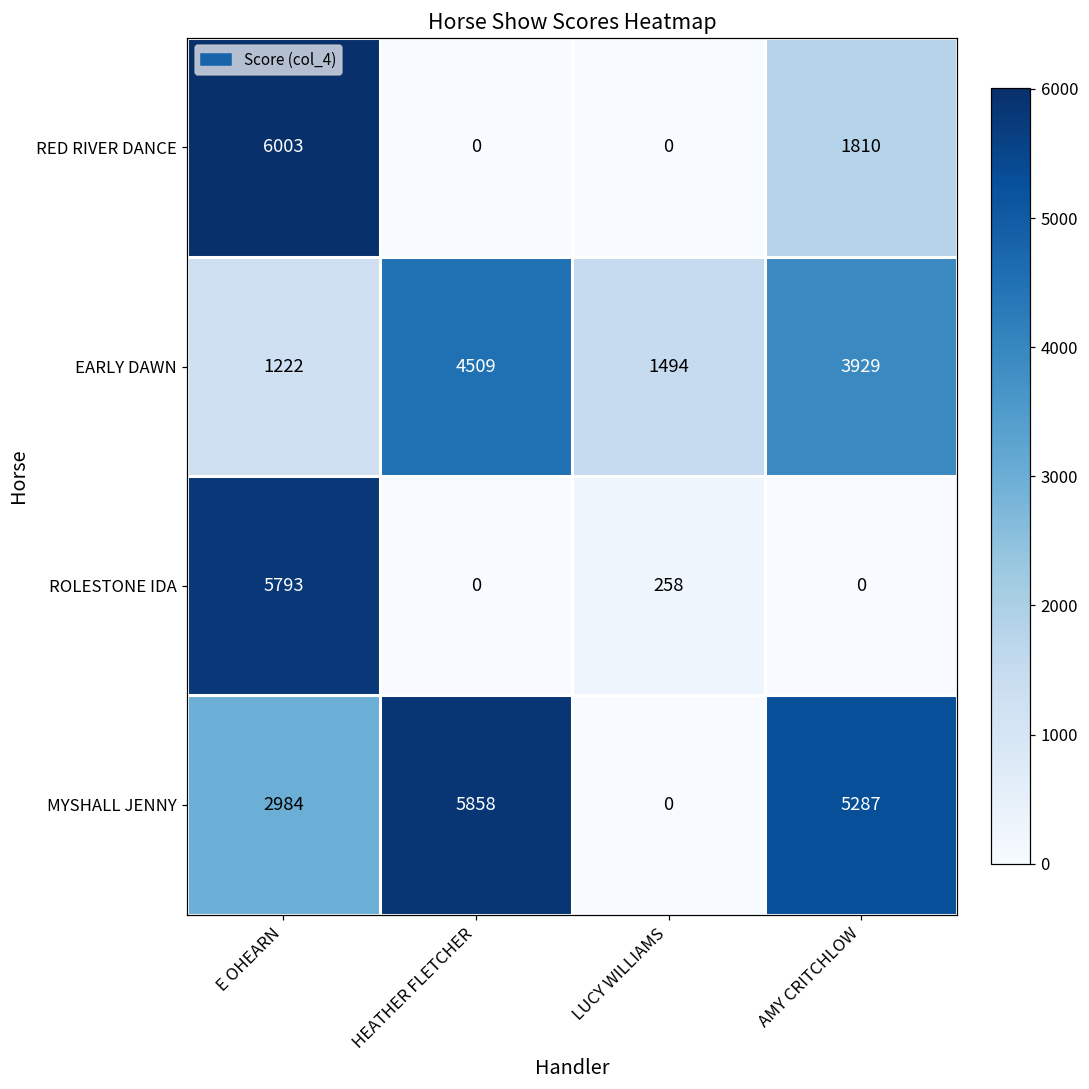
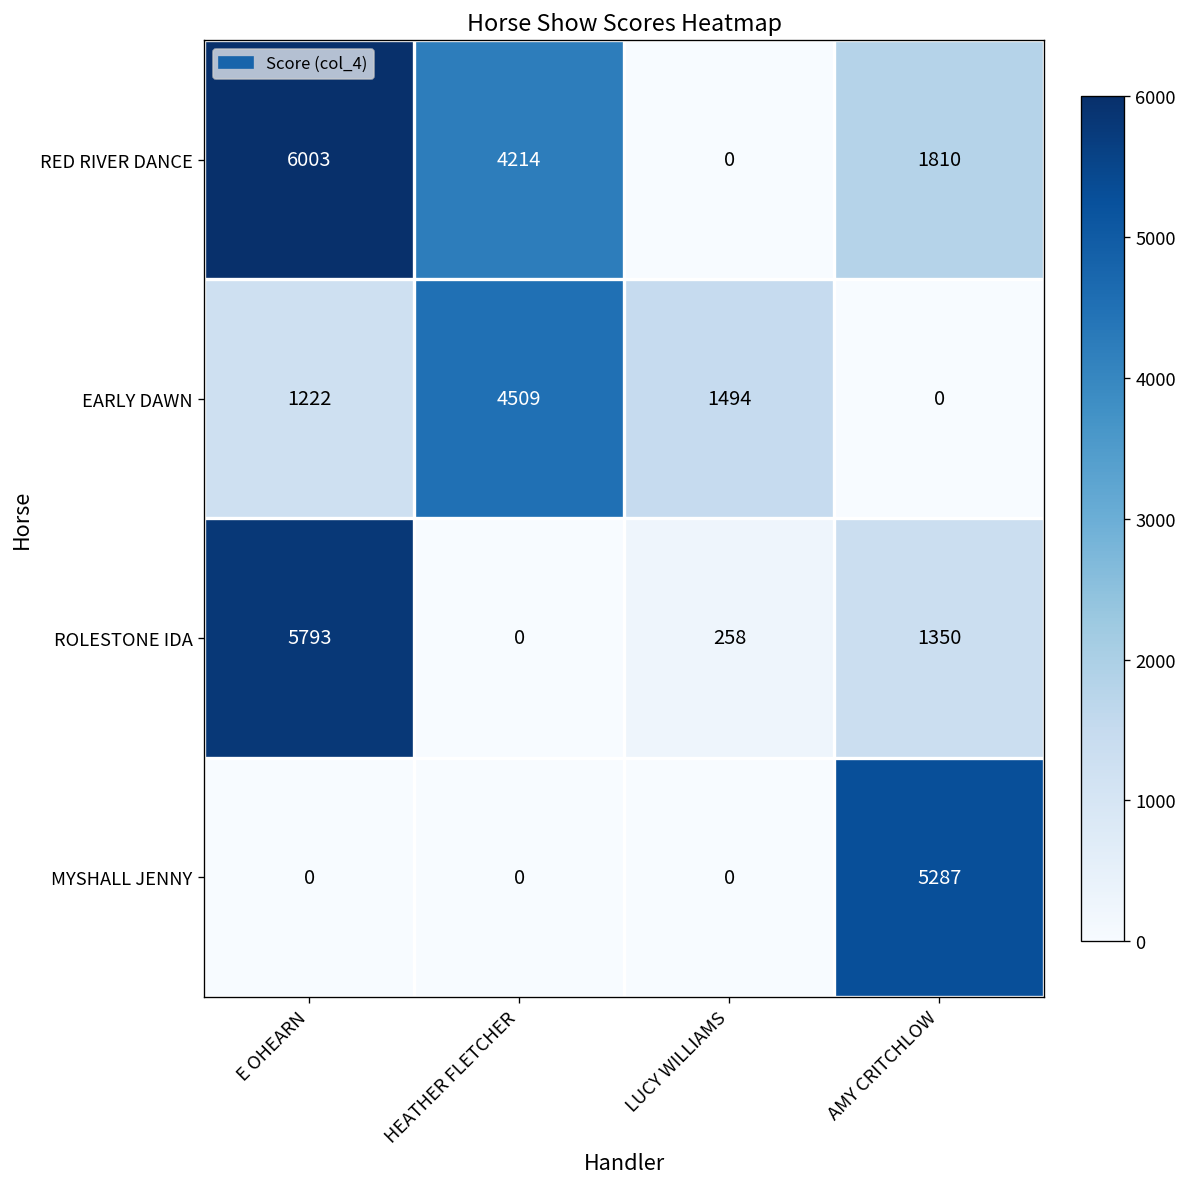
RED RIVER DANCE, HEATHER FLETCHER: 0 -> 4214
EARLY DAWN, AMY CRITCHLOW: 3929 -> 0
ROLESTONE IDA, AMY CRITCHLOW: 0 -> 1350
MYSHALL JENNY, E OHEARN: 2984 -> 0
MYSHALL JENNY, HEATHER FLETCHER: 5858 -> 0
